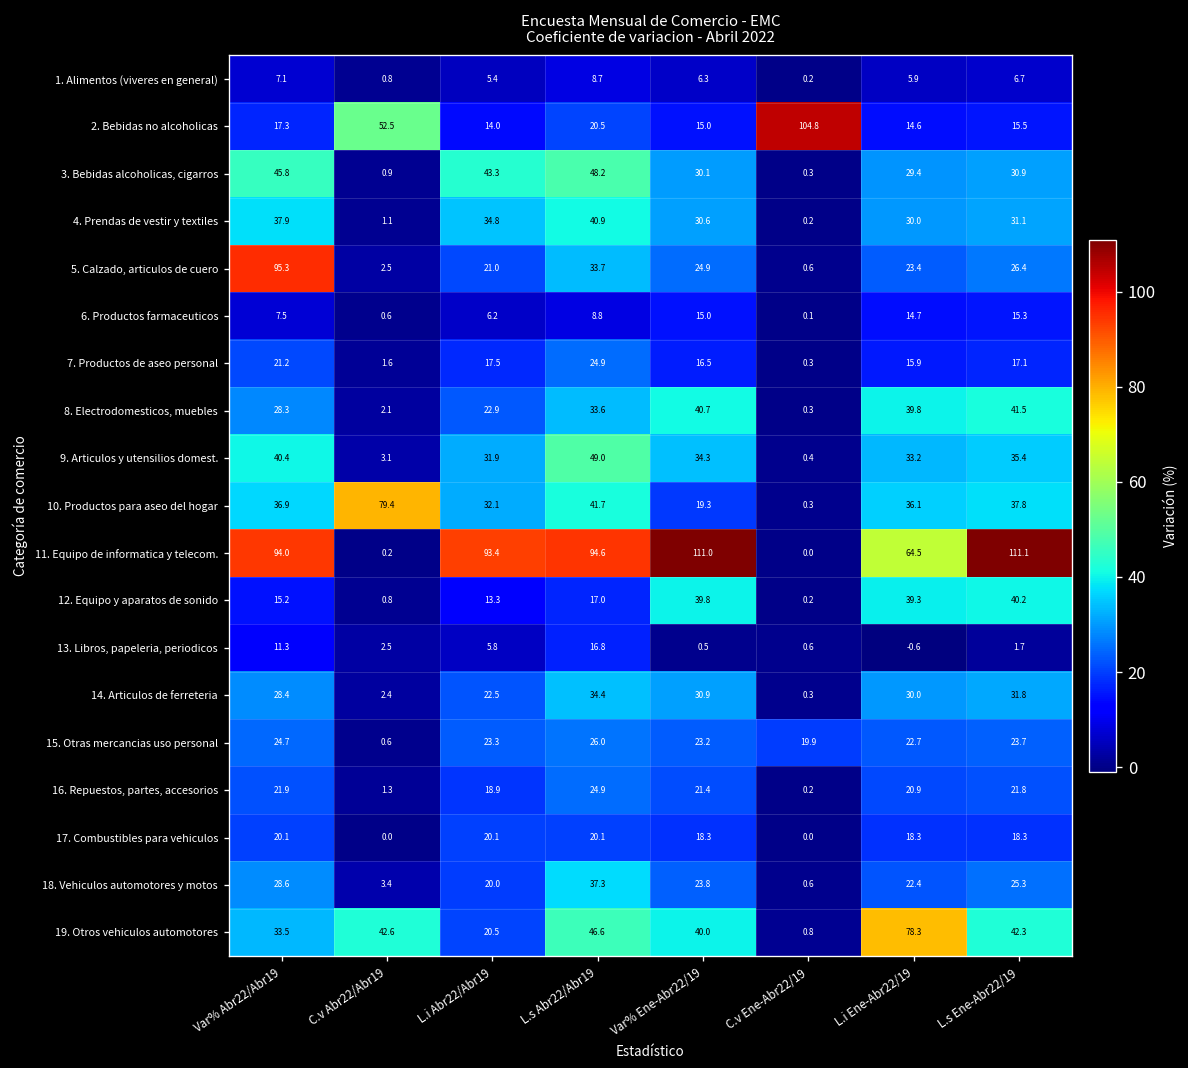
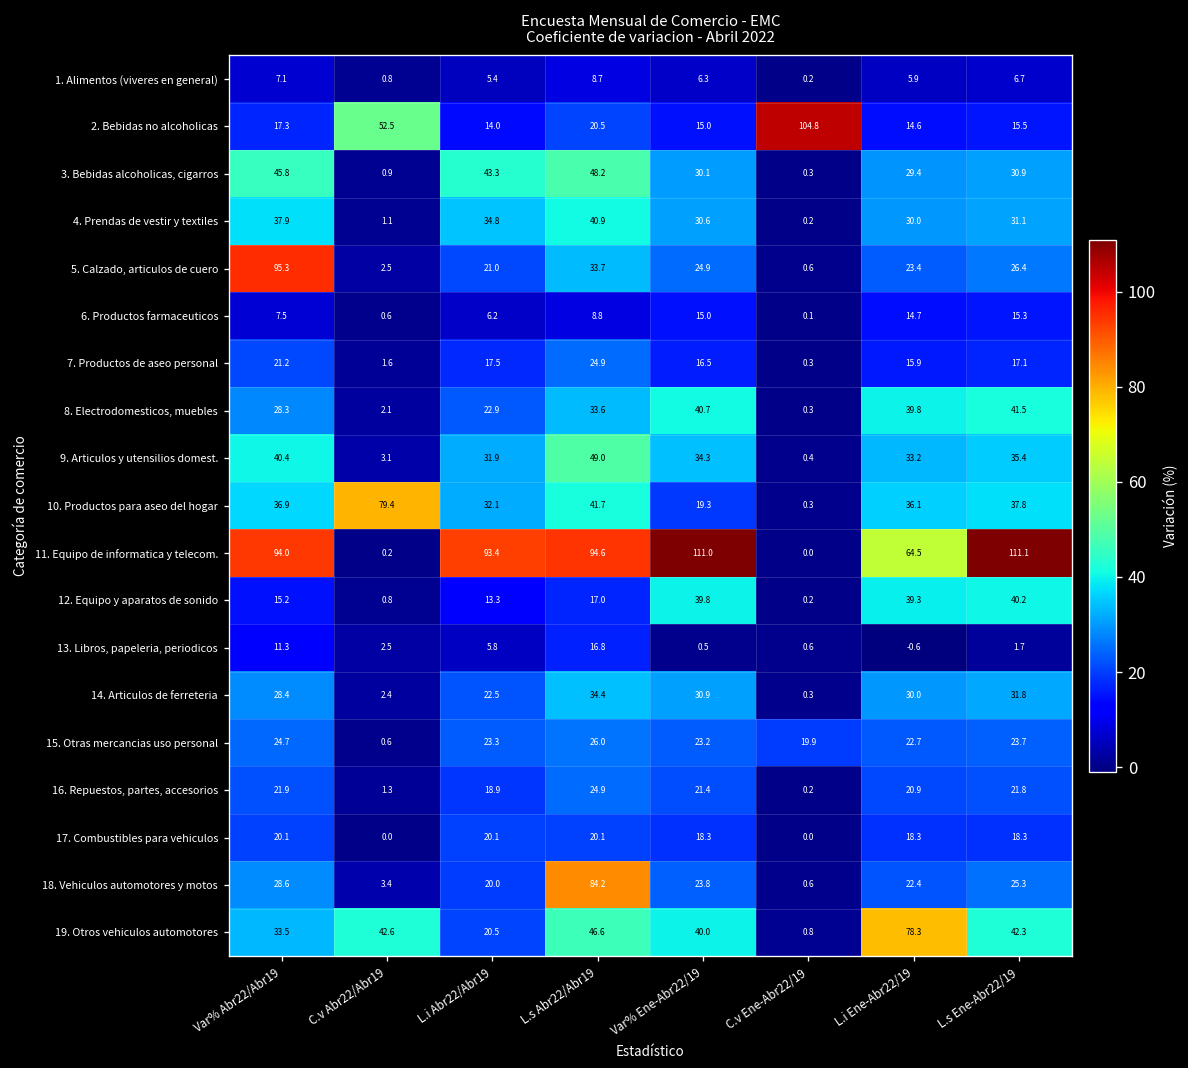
18. Vehiculos automotores y motos, L.s Abr22/Abr19: 37.3 -> 84.2
